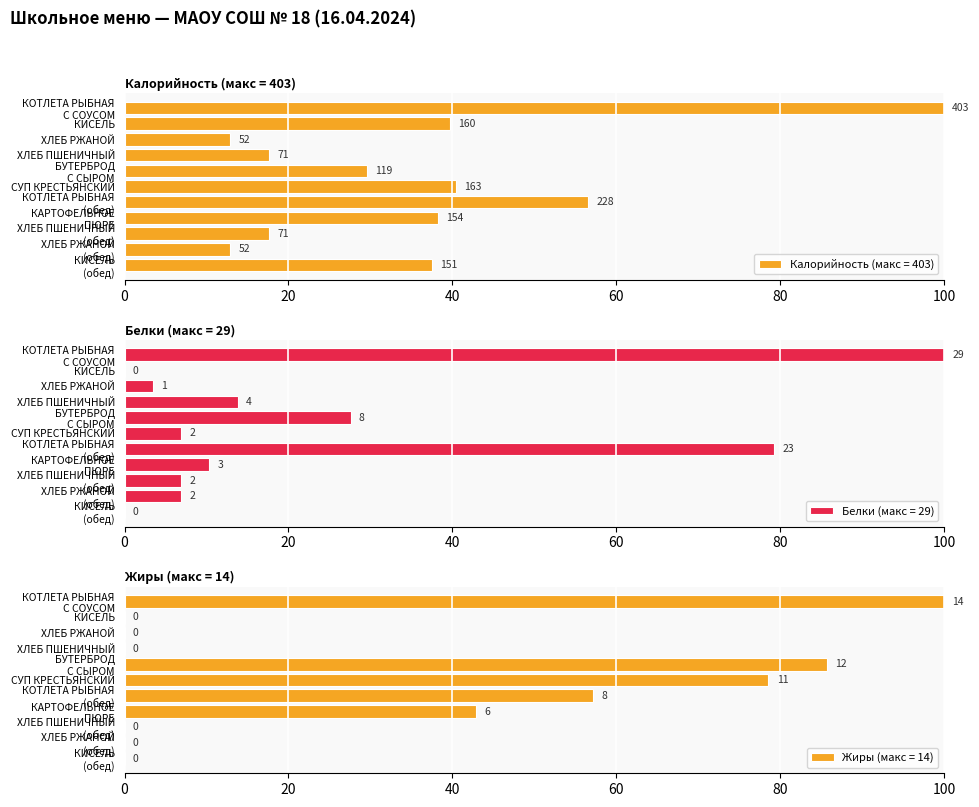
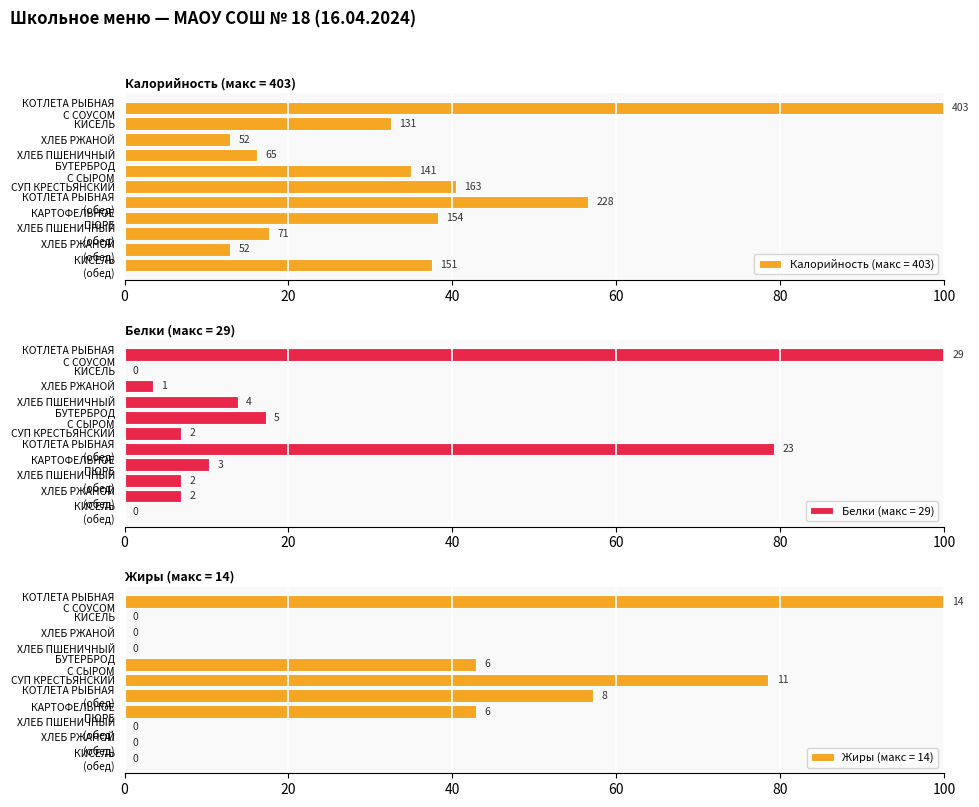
Калорийность (макс = 403), КИСЕЛЬ: 160 -> 131
Калорийность (макс = 403), ХЛЕБ ПШЕНИЧНЫЙ: 71 -> 65
Калорийность (макс = 403), БУТЕРБРОД С СЫРОМ: 119 -> 141
Белки (макс = 29), БУТЕРБРОД С СЫРОМ: 8 -> 5
Жиры (макс = 14), БУТЕРБРОД С СЫРОМ: 12 -> 6
